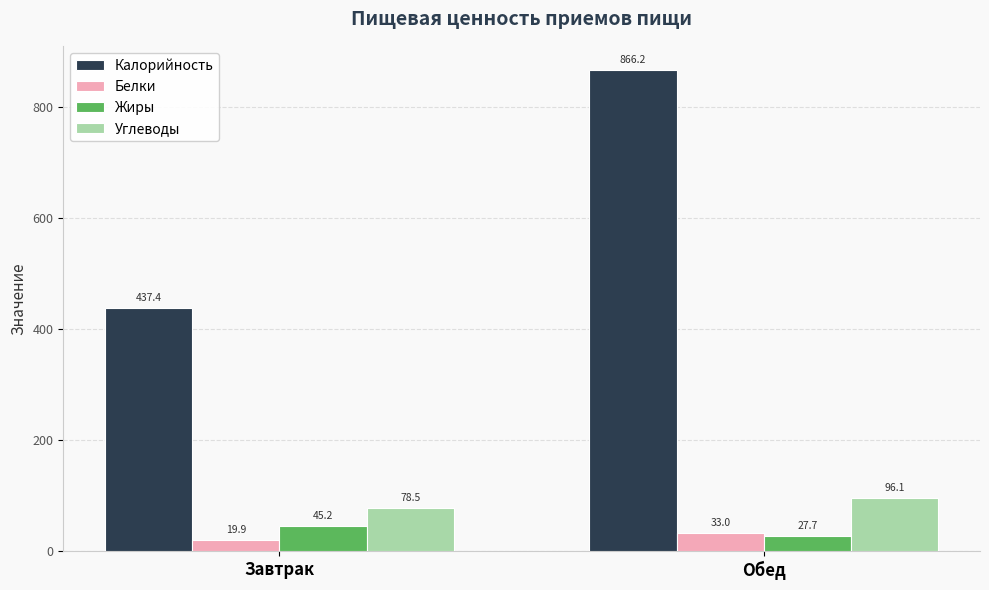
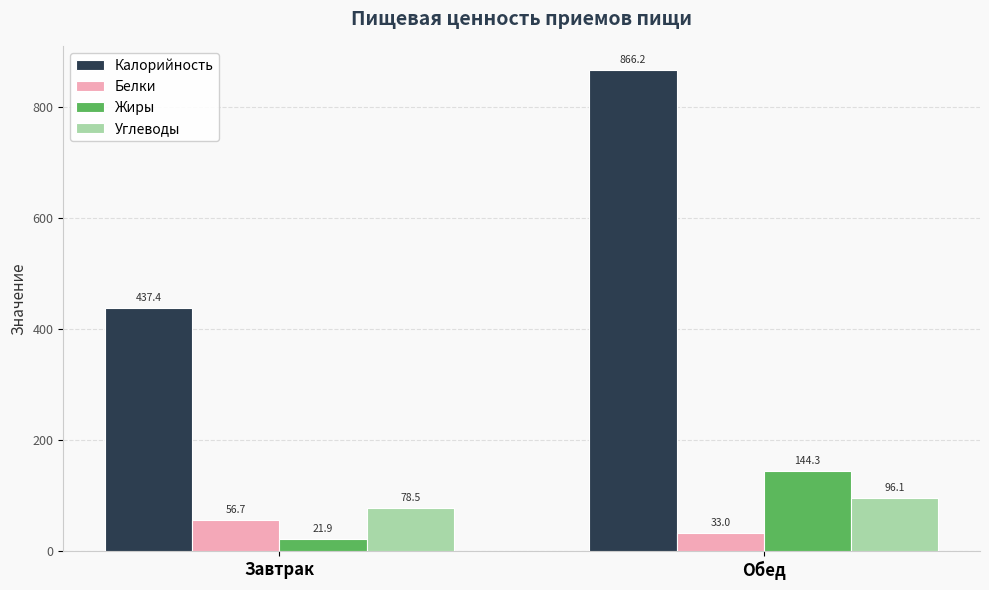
Белки, Завтрак: 19.9 -> 56.7
Жиры, Завтрак: 45.2 -> 21.9
Жиры, Обед: 27.7 -> 144.3
